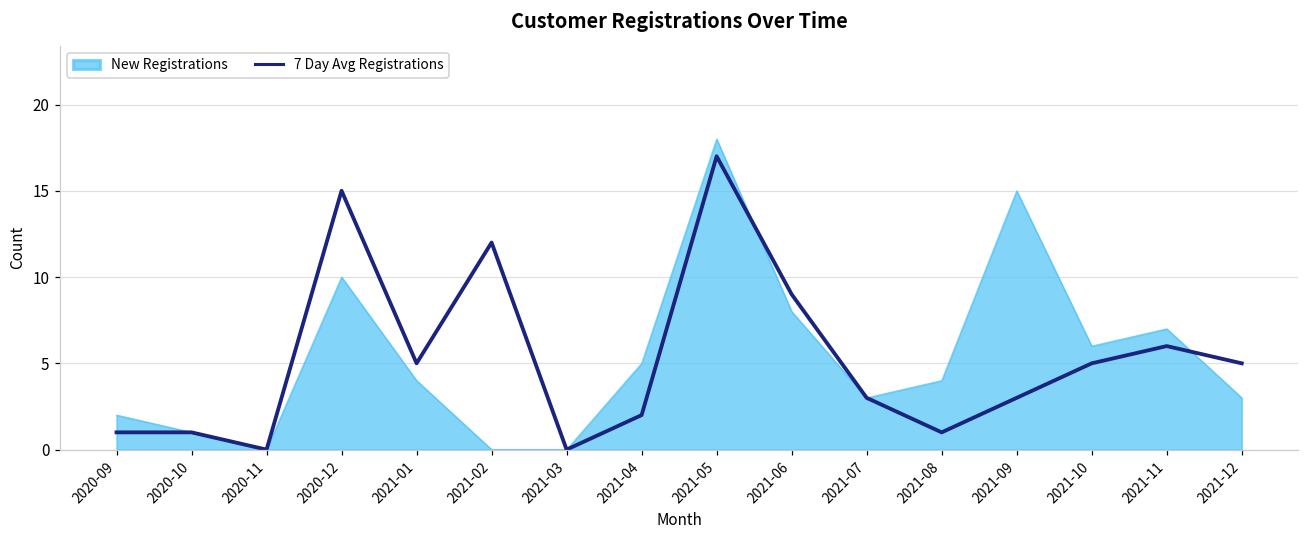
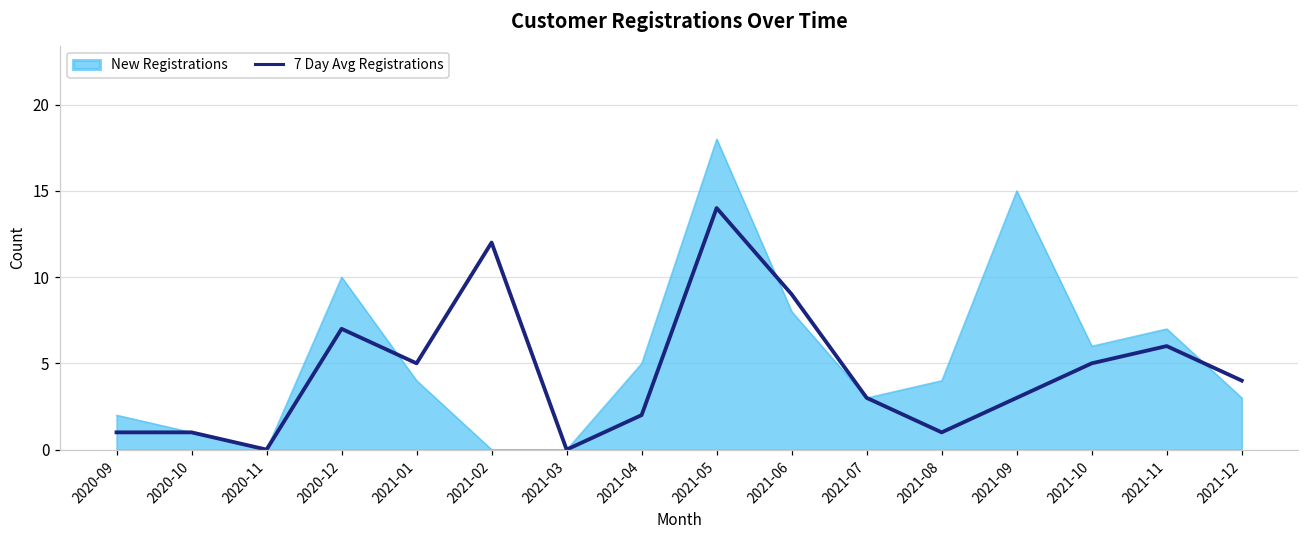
7 Day Avg Registrations, 2020-12: 15 -> 7
7 Day Avg Registrations, 2021-05: 17 -> 14
7 Day Avg Registrations, 2021-12: 5 -> 4
